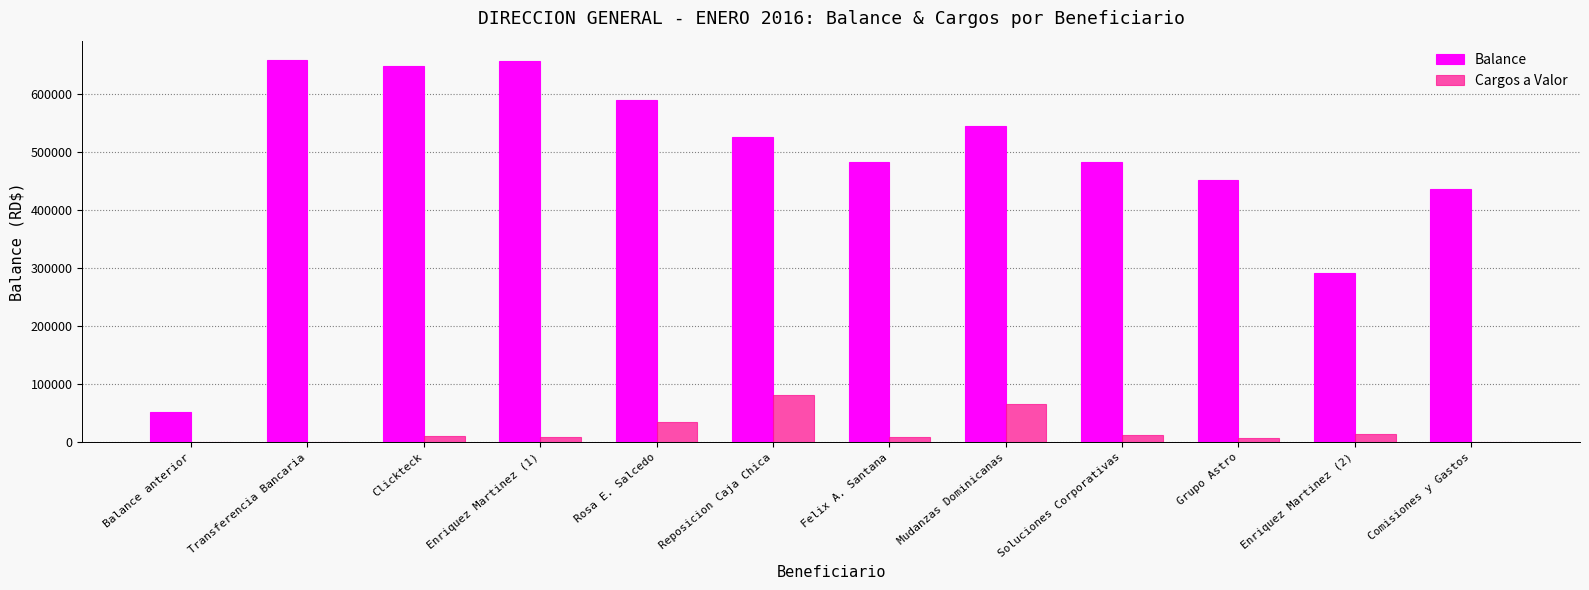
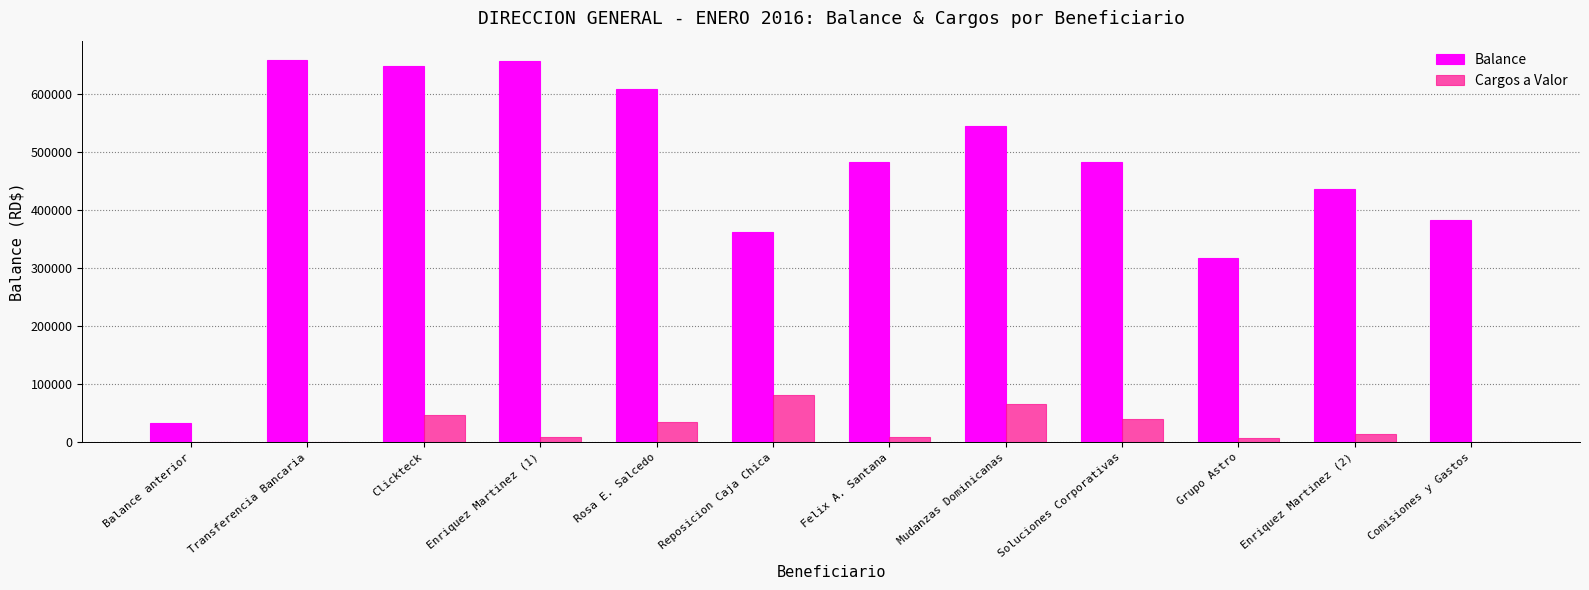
Balance, Balance anterior: 50000 -> 30000
Cargos a Valor, Clickteck: 10000 -> 50000
Balance, Rosa E. Salcedo: 590000 -> 610000
Balance, Reposicion Caja Chica: 530000 -> 360000
Cargos a Valor, Soluciones Corporativas: 10000 -> 40000
Balance, Grupo Astro: 450000 -> 320000
Balance, Enriquez Martinez (2): 290000 -> 440000
Balance, Comisiones y Gastos: 440000 -> 380000
